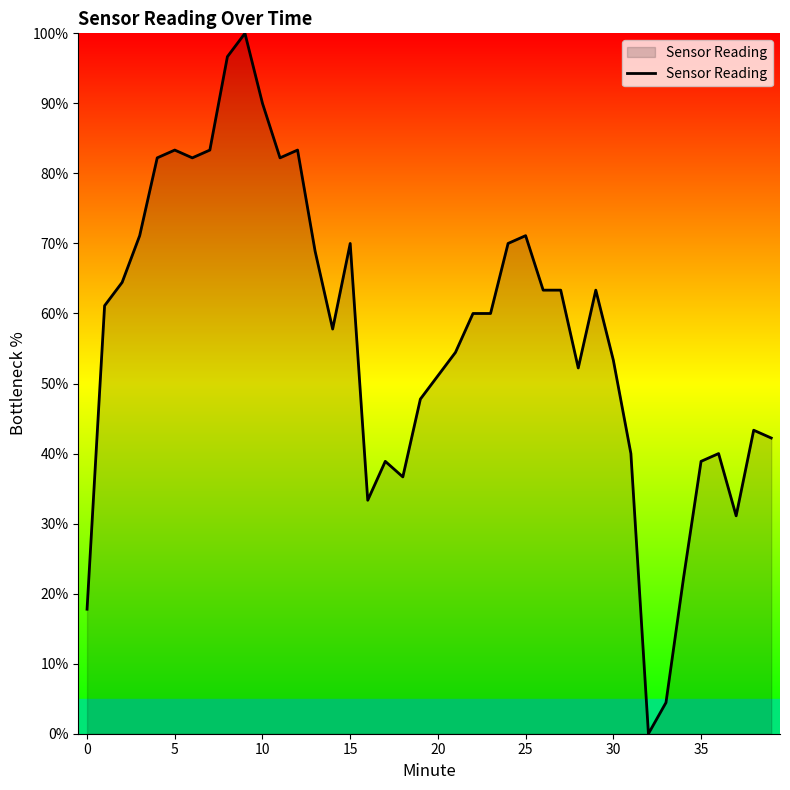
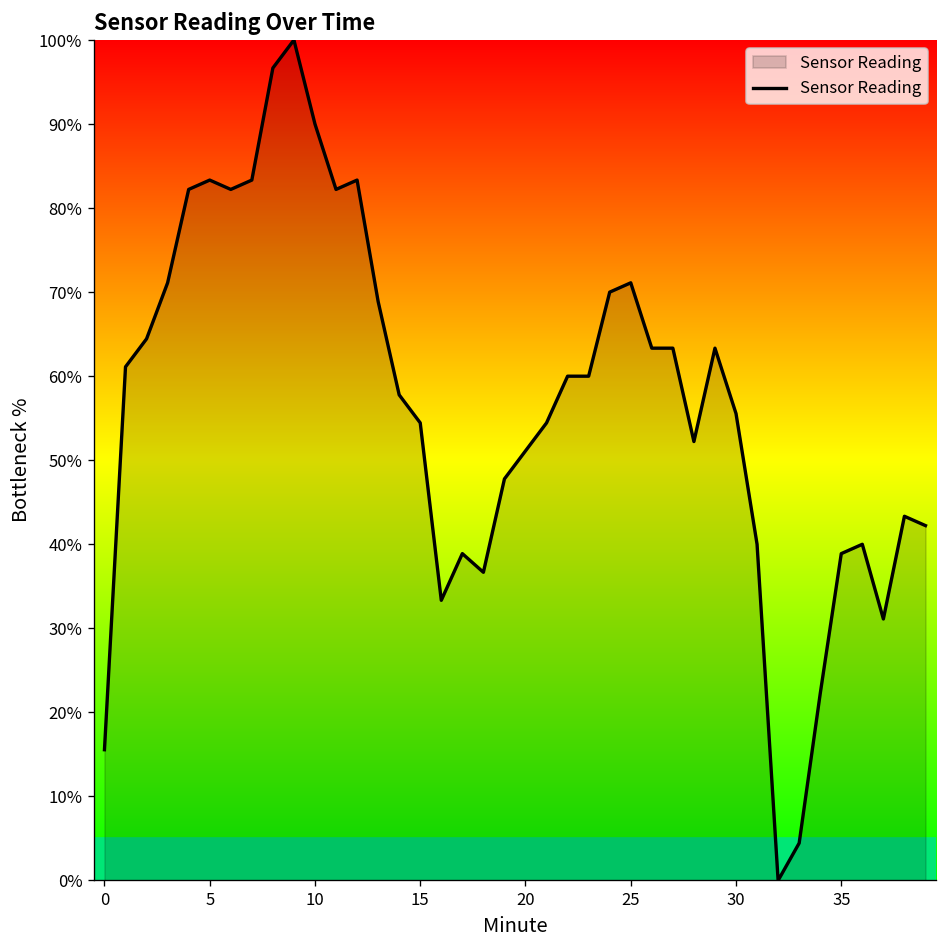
0: 18% -> 16%
15: 70% -> 54%
30: 53% -> 56%
